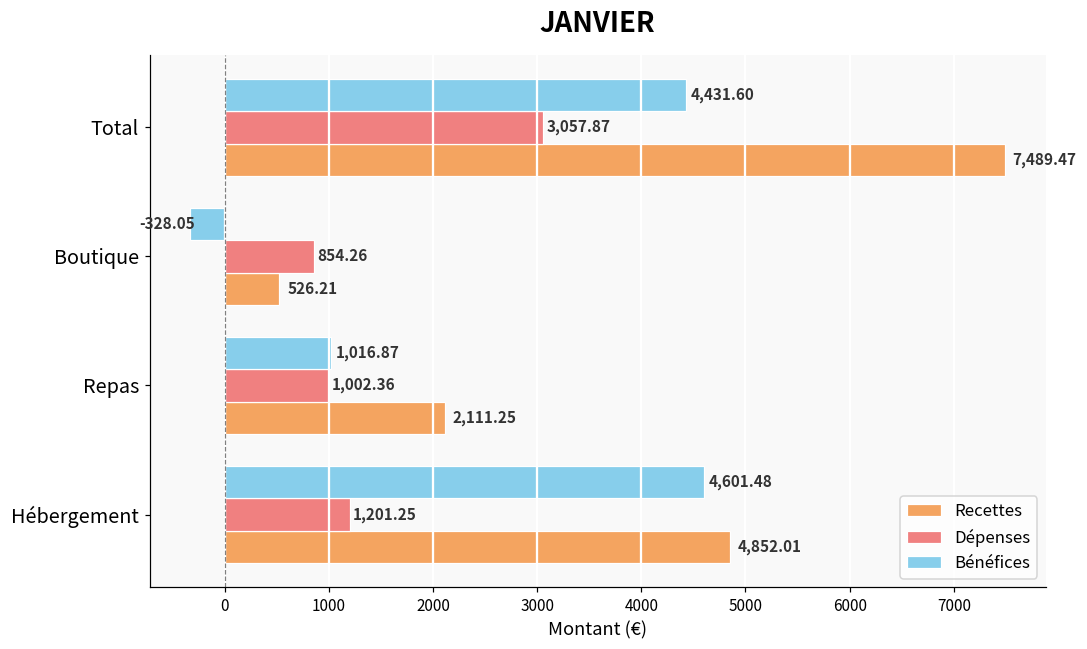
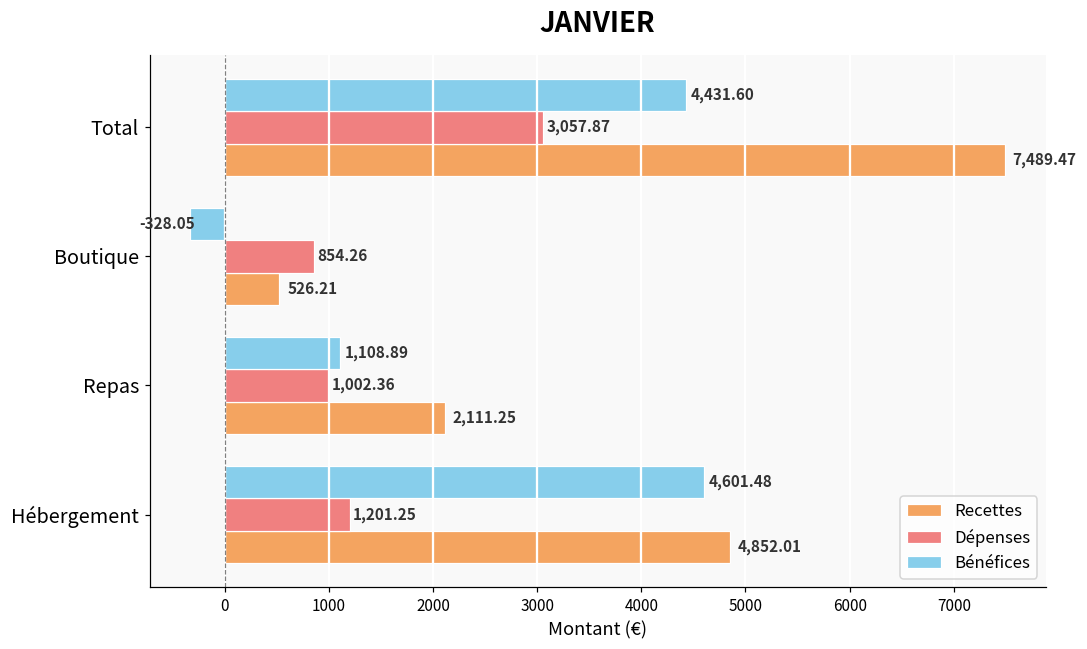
Bénéfices, Repas: 1,016.87 -> 1,108.89
